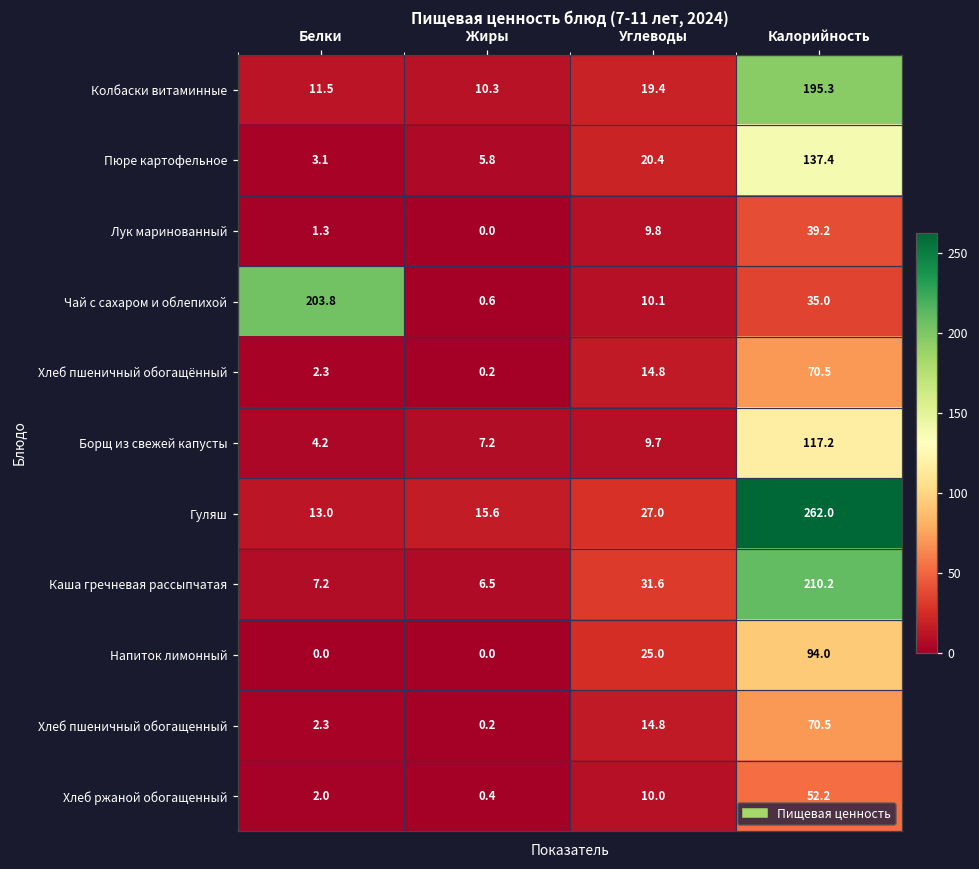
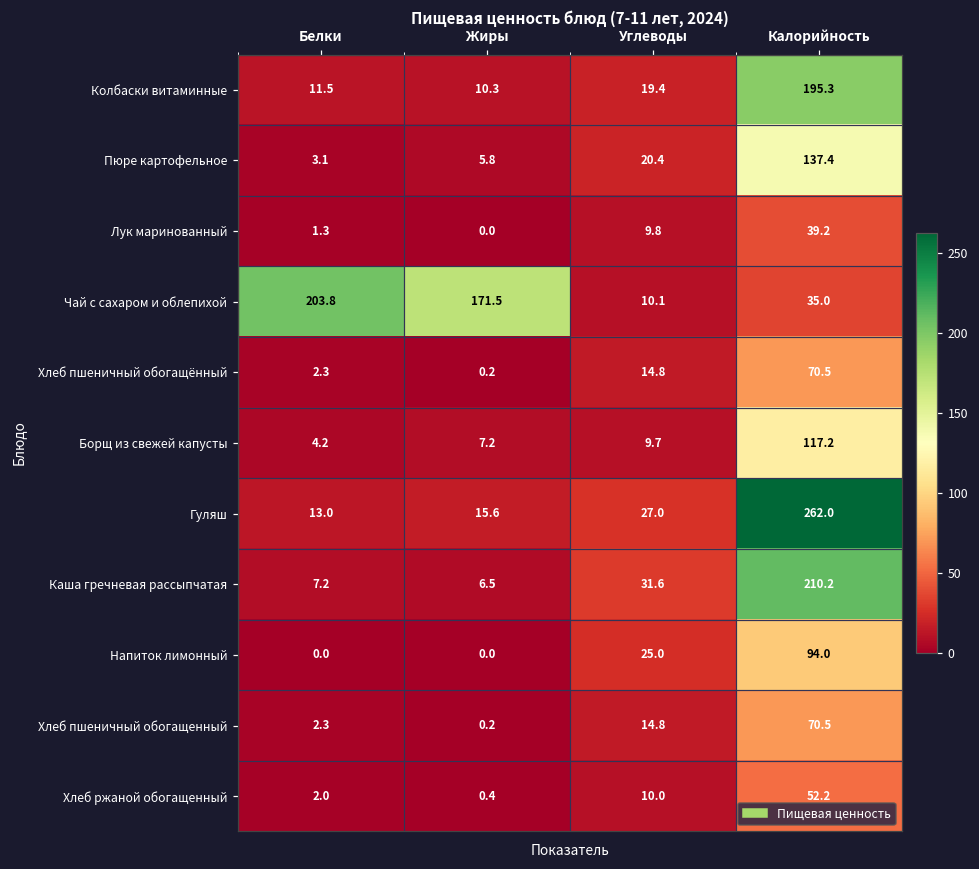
Чай с сахаром и облепихой, Жиры: 0.6 -> 171.5
